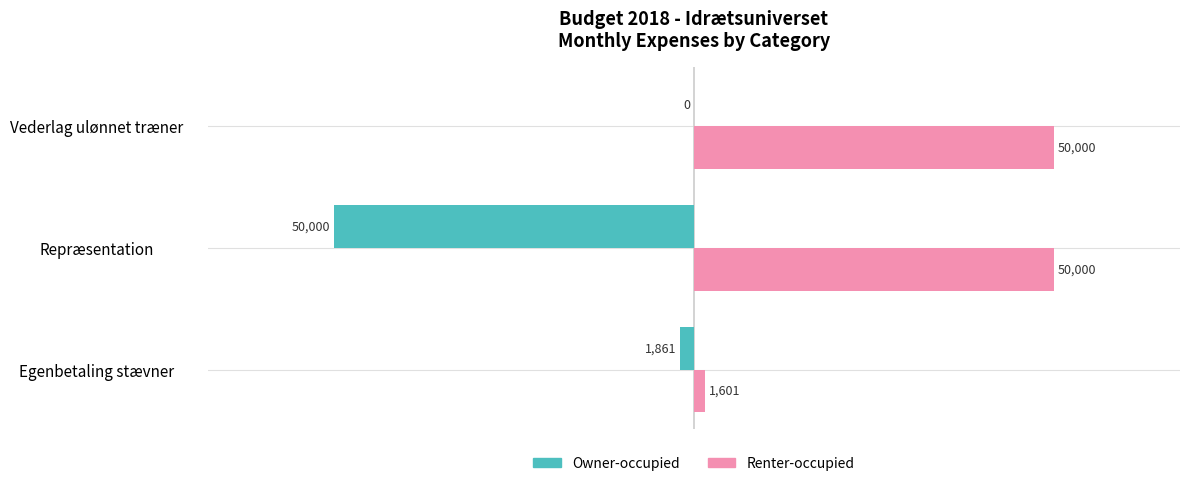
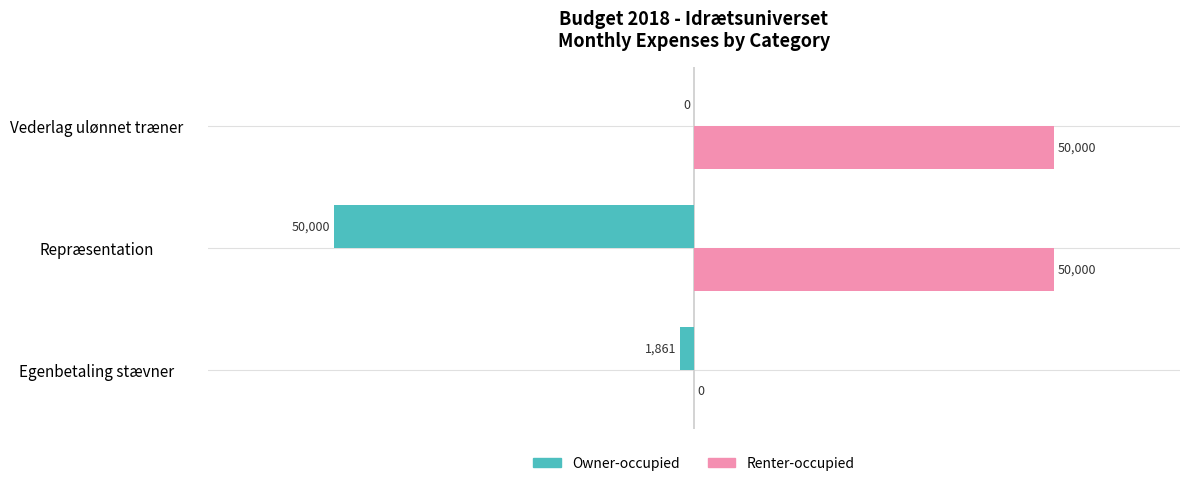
Renter-occupied, Egenbetaling stævner: 1,601 -> 0
